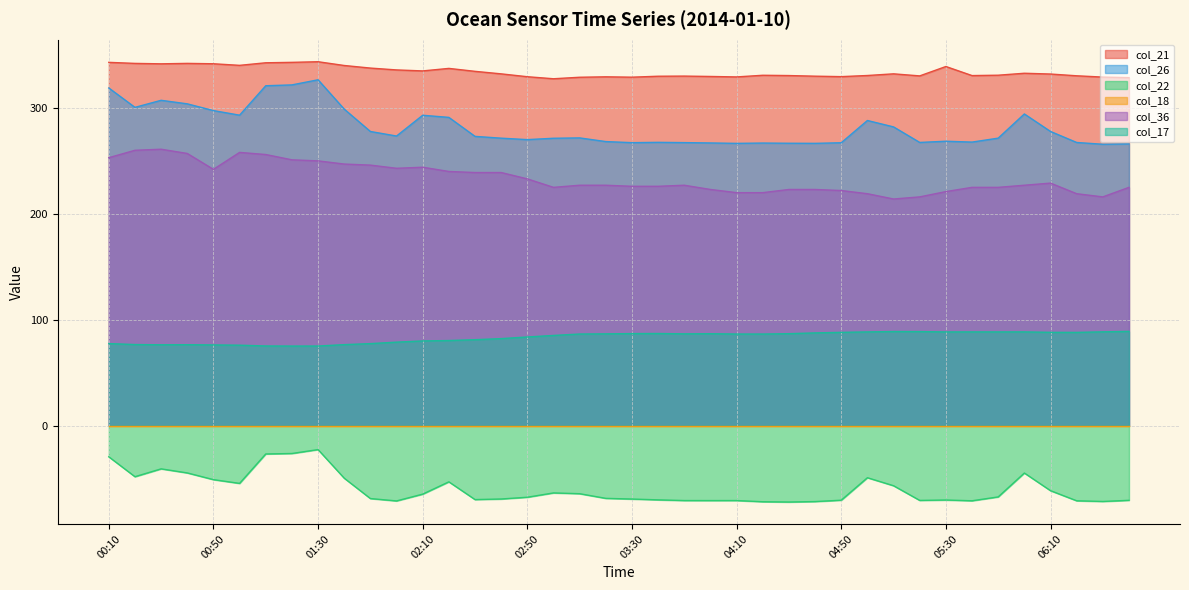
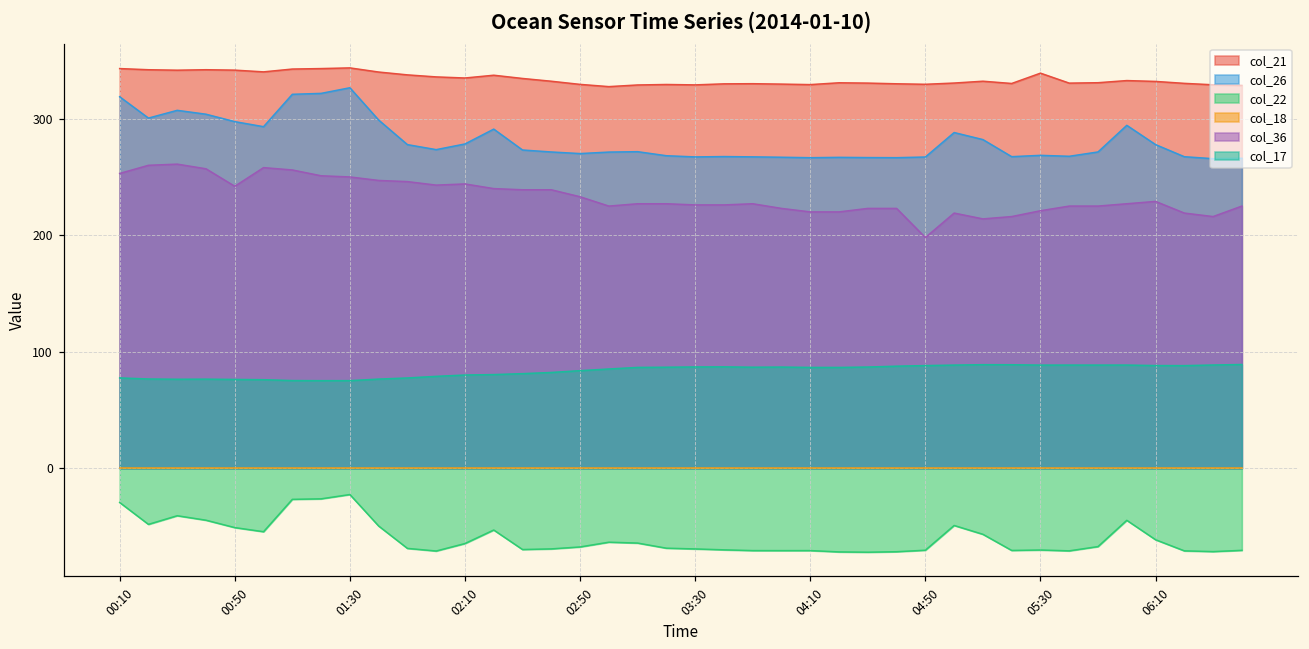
col_26, 02:10: 293 -> 278
col_36, 04:50: 222 -> 198
